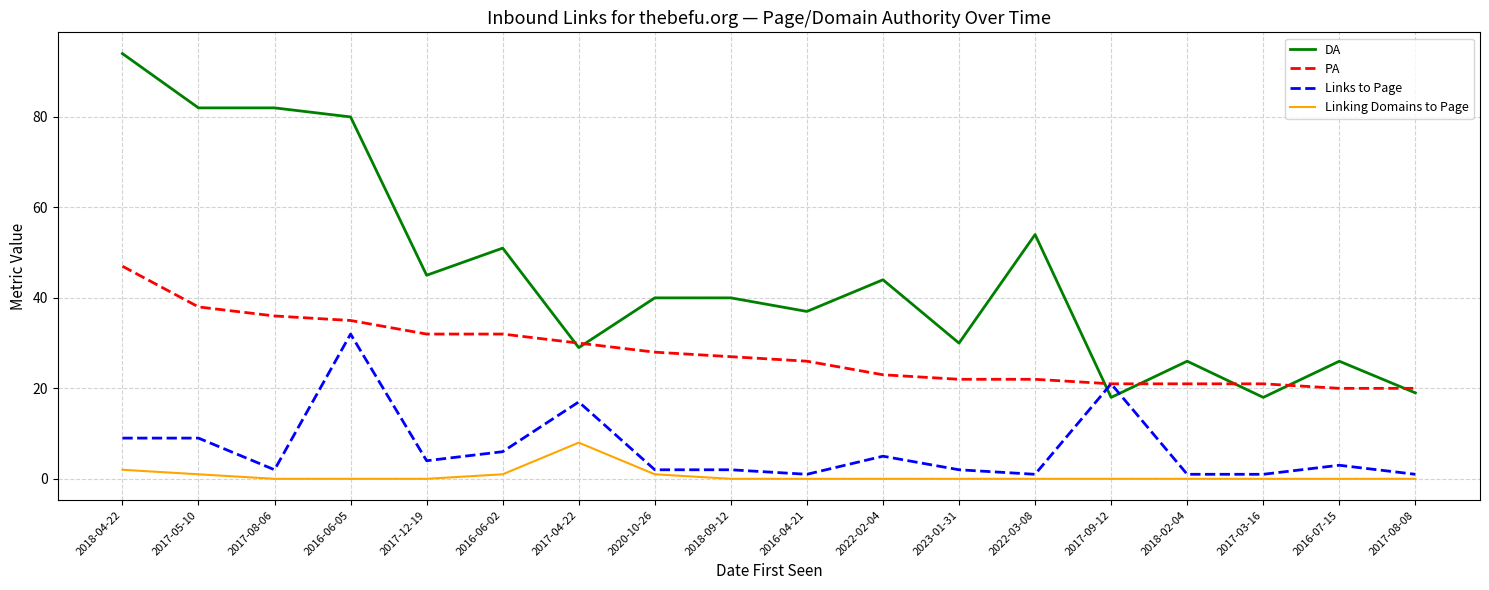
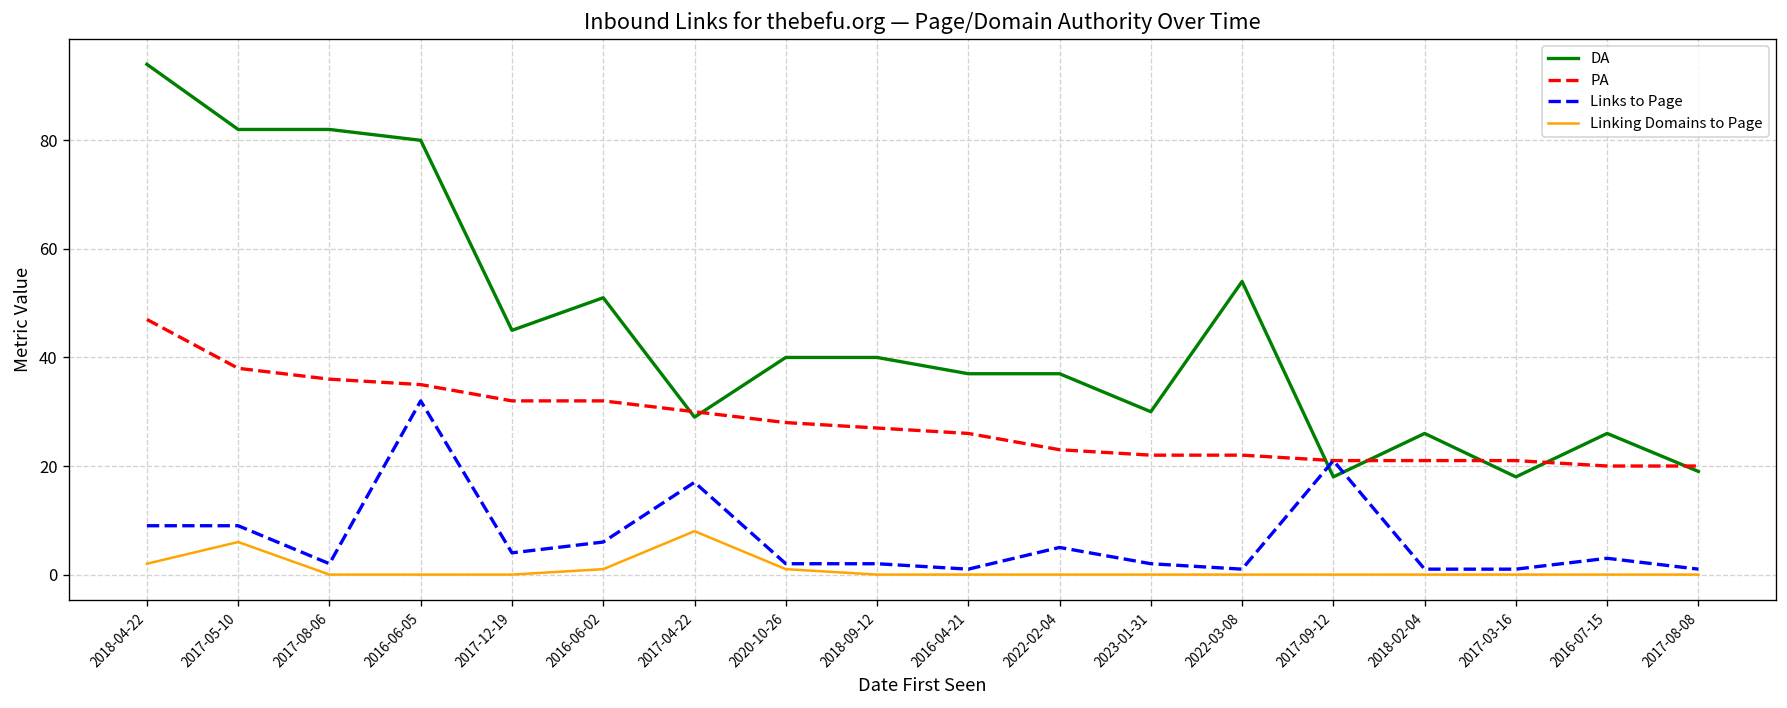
Linking Domains to Page, 2017-05-10: 1 -> 6
DA, 2022-02-04: 44 -> 37
